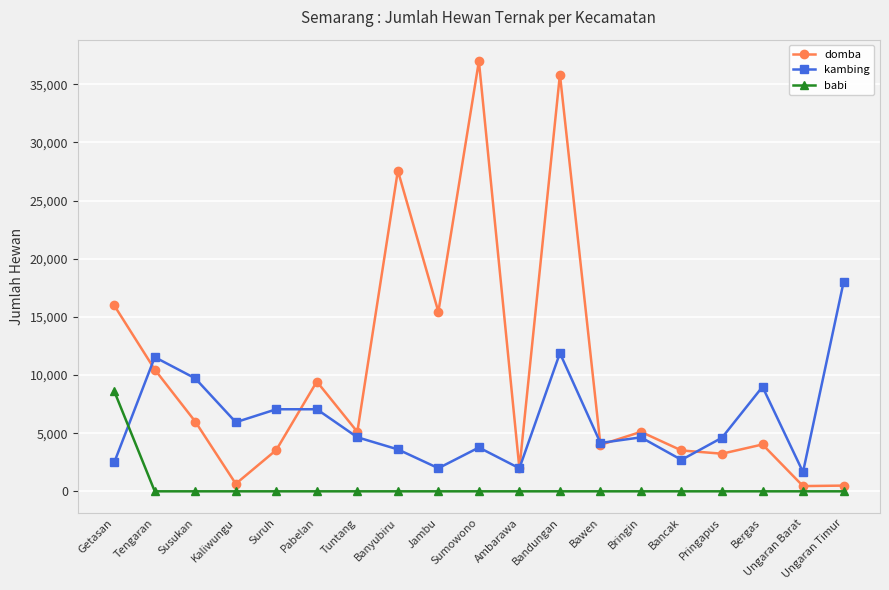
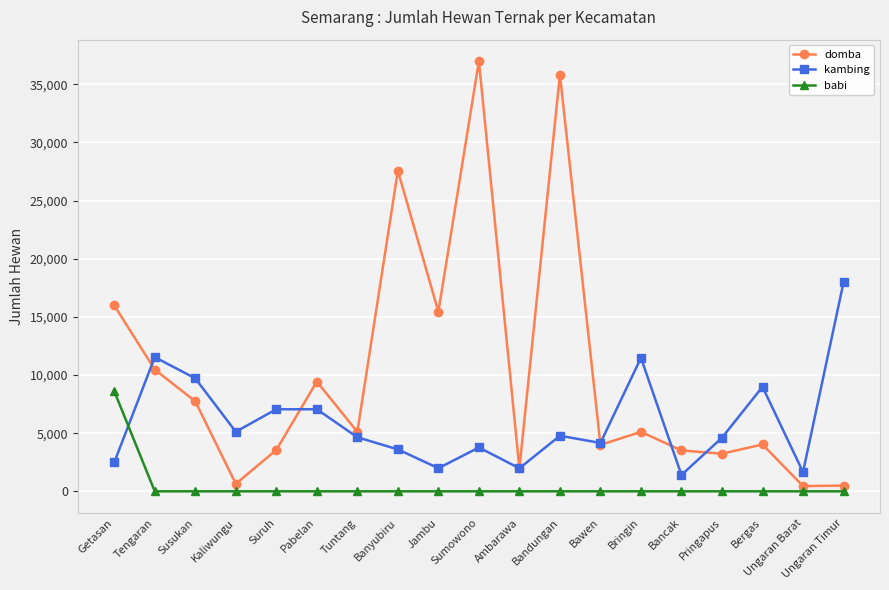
domba, Susukan: 6,000 -> 7,700
kambing, Kaliwungu: 5,900 -> 5,100
kambing, Bandungan: 11,900 -> 4,800
kambing, Bringin: 4,600 -> 11,500
kambing, Bancak: 2,700 -> 1,400
